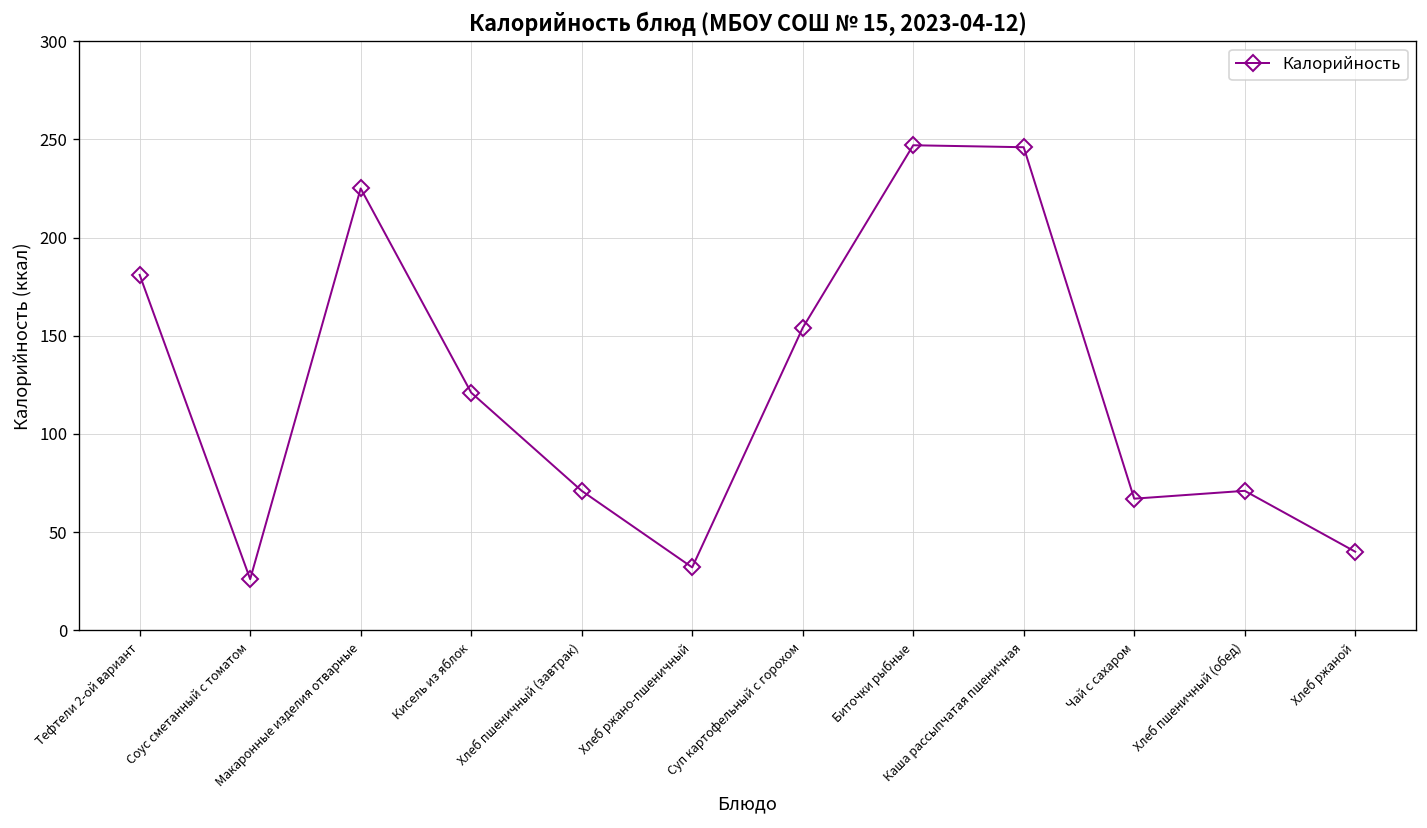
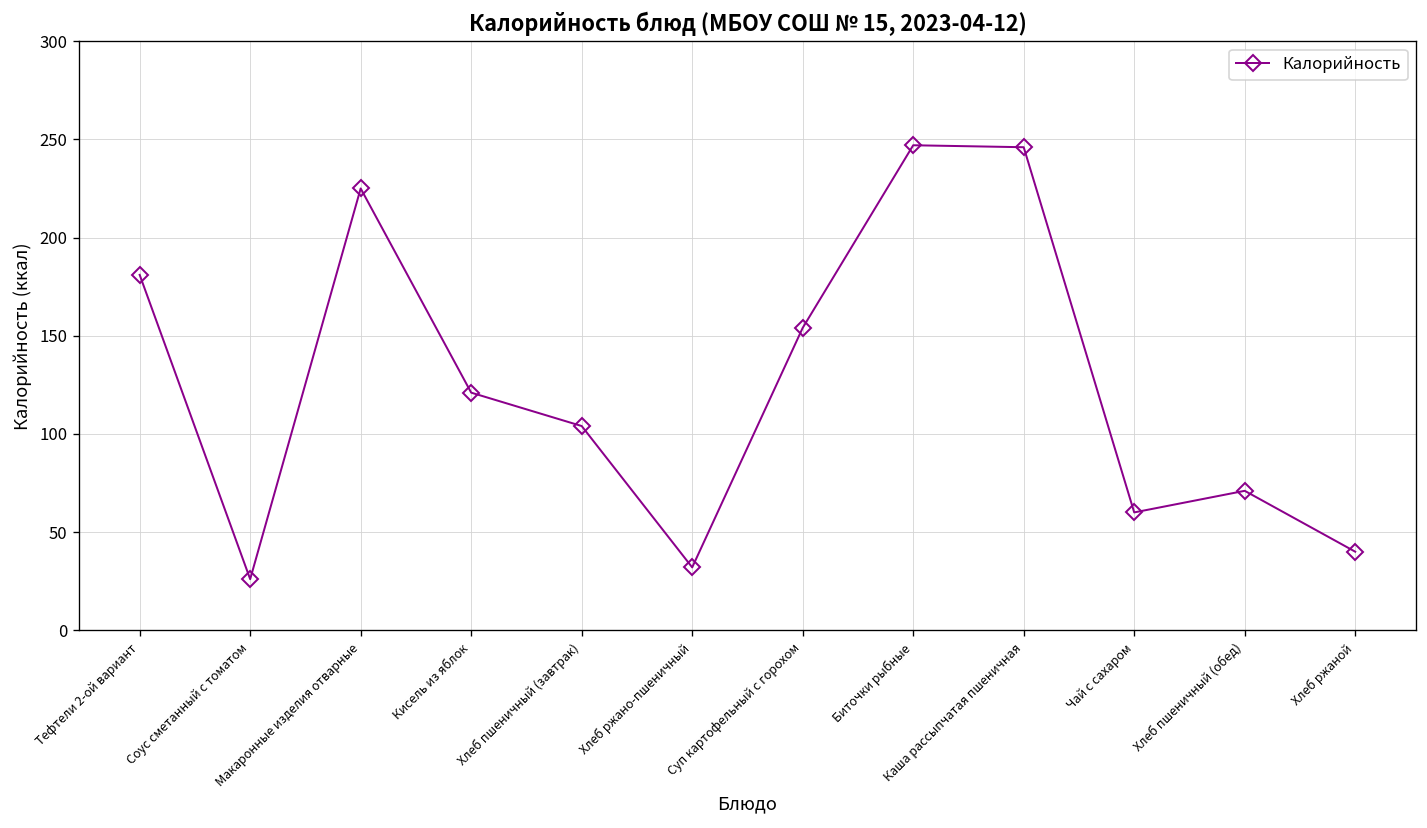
Хлеб пшеничный (завтрак): 71 -> 104
Чай с сахаром: 67 -> 60
